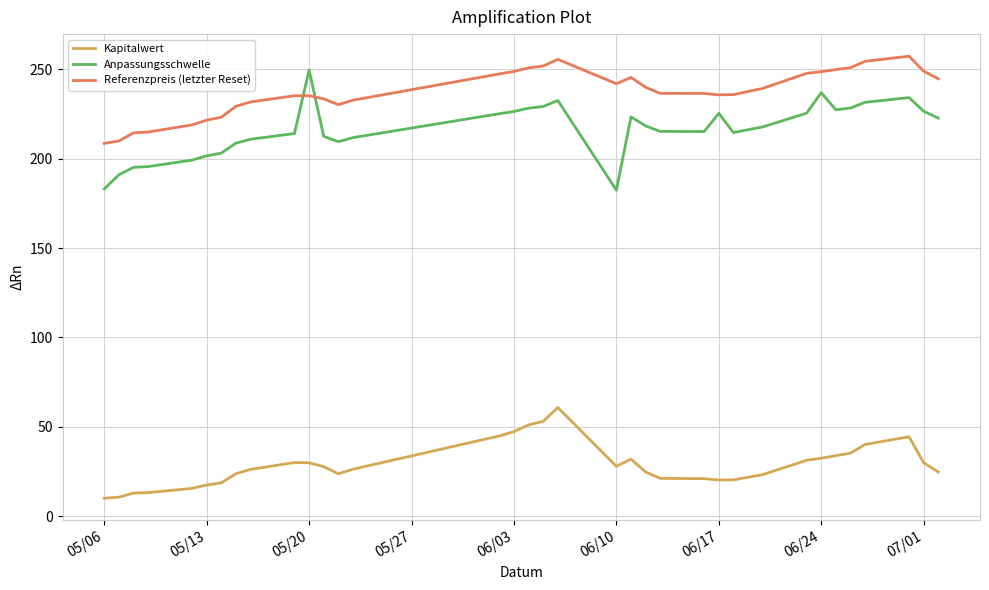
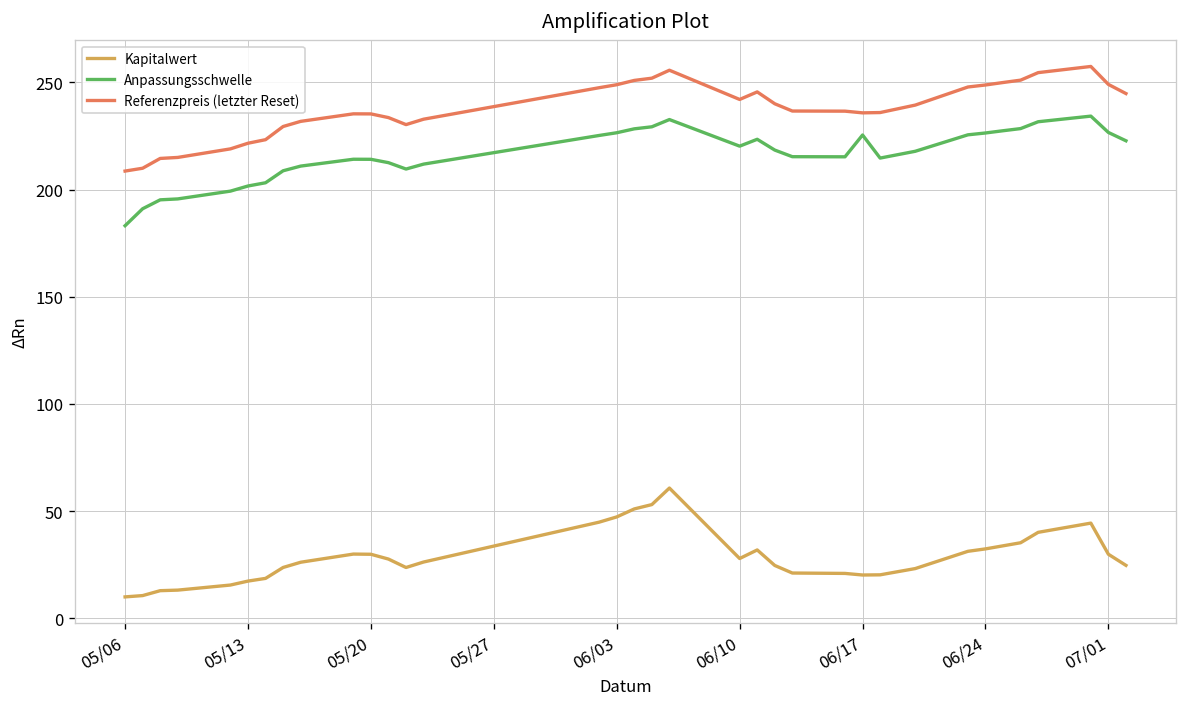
Anpassungsschwelle, 05/20: 250 -> 214
Anpassungsschwelle, 06/10: 182 -> 220
Anpassungsschwelle, 06/24: 237 -> 226
